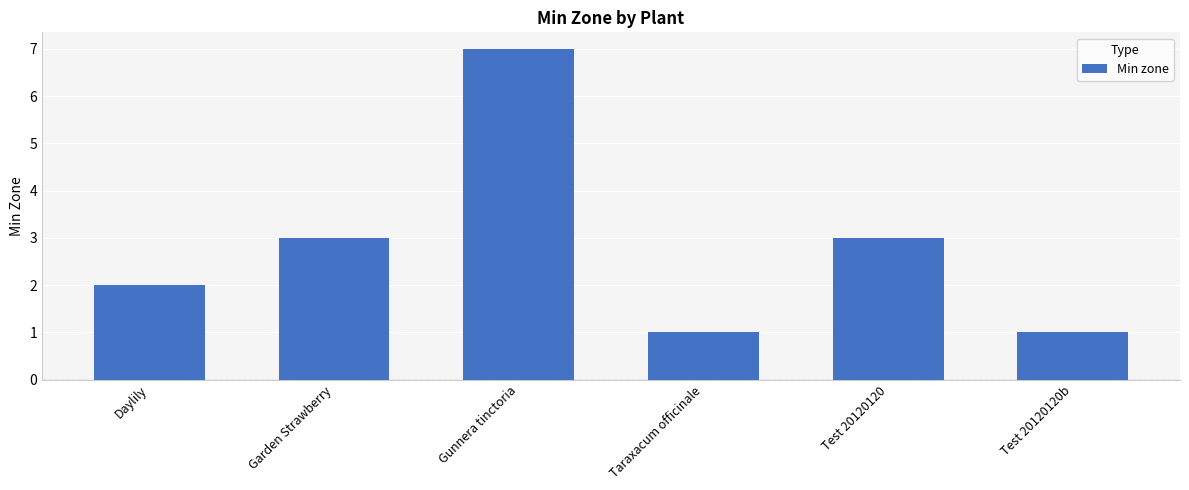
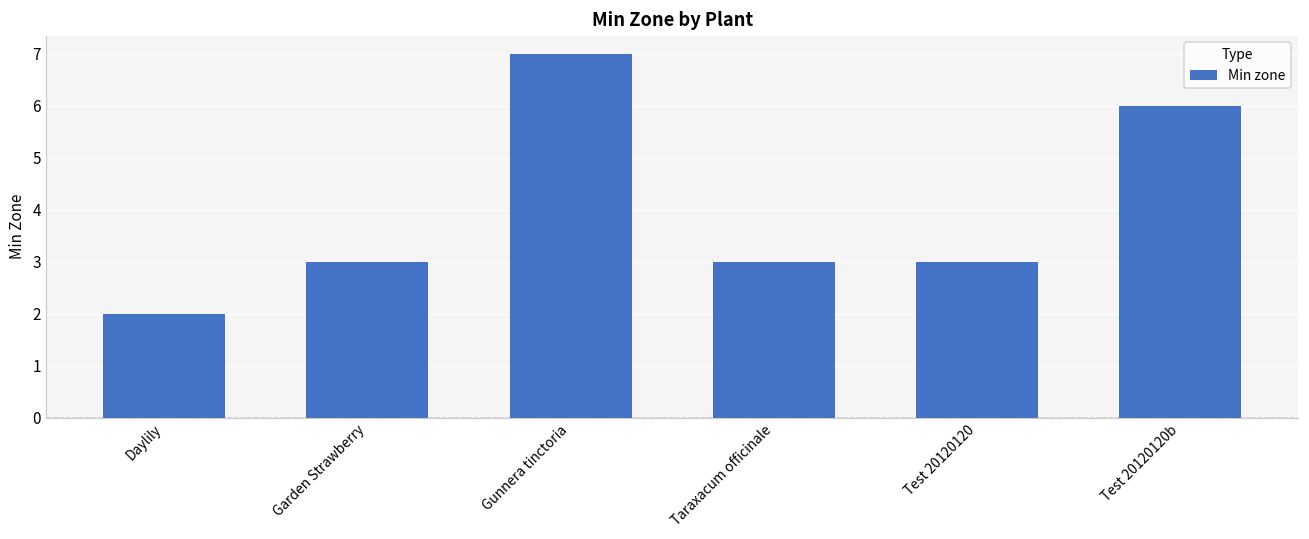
Taraxacum officinale: 1 -> 3
Test 20120120b: 1 -> 6
